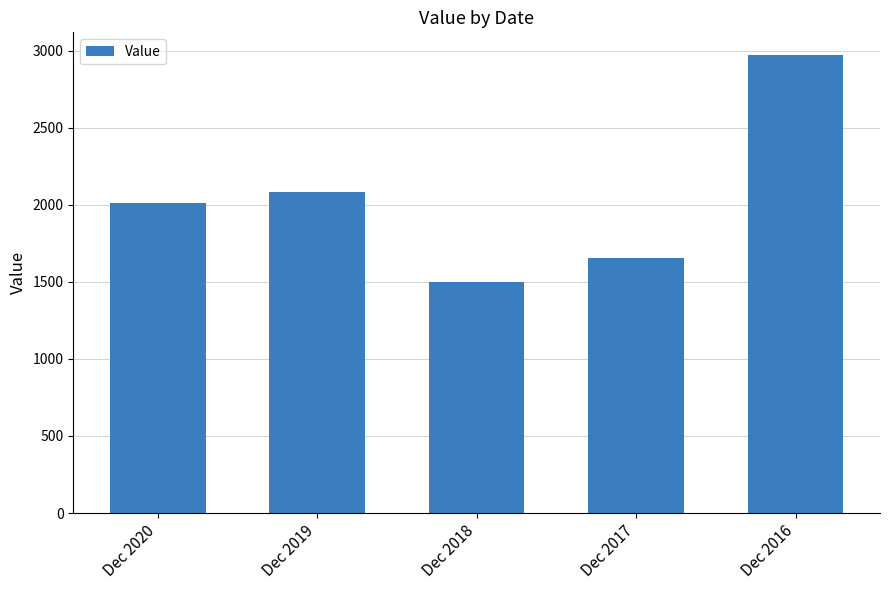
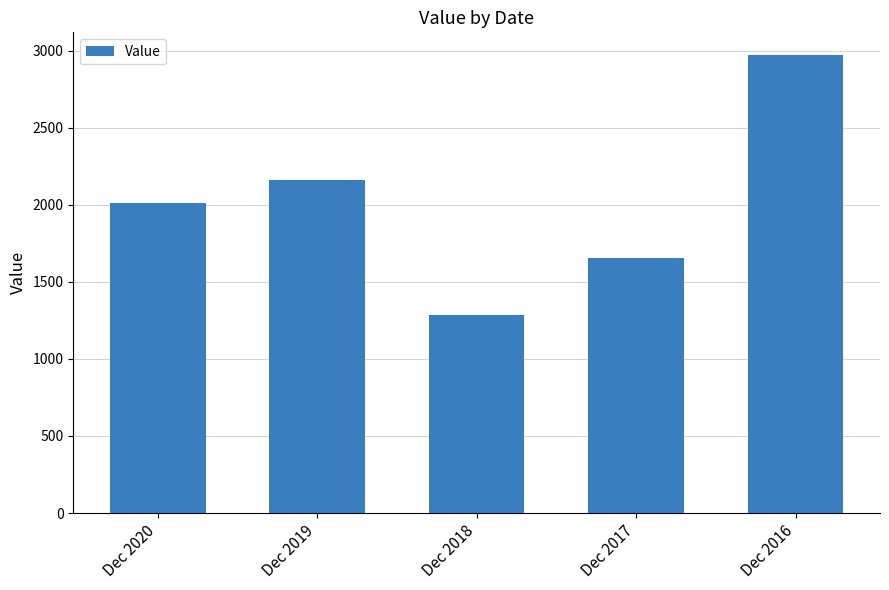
Dec 2019: 2080 -> 2160
Dec 2018: 1500 -> 1280
